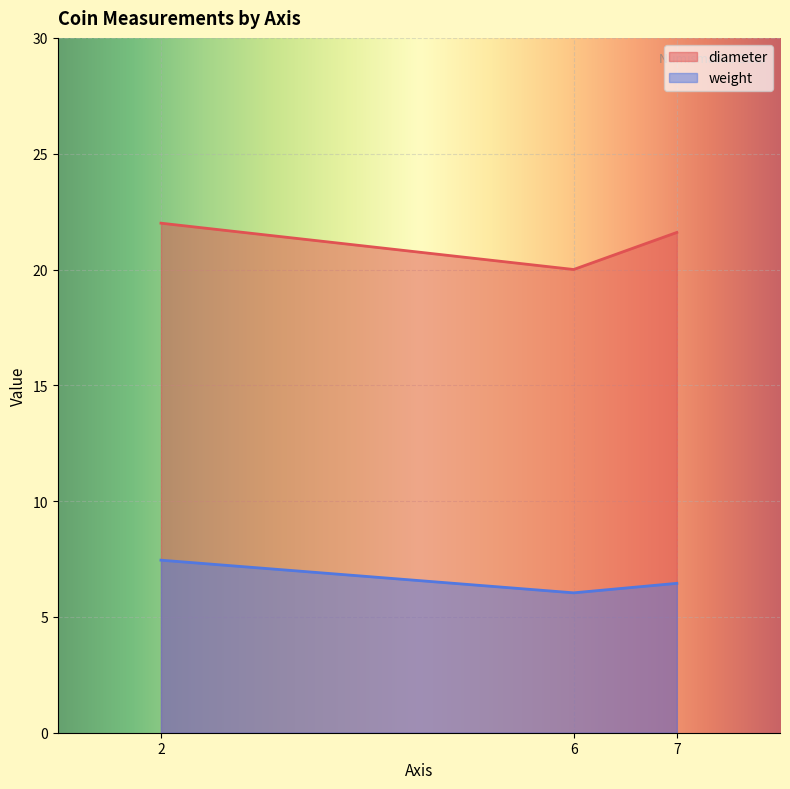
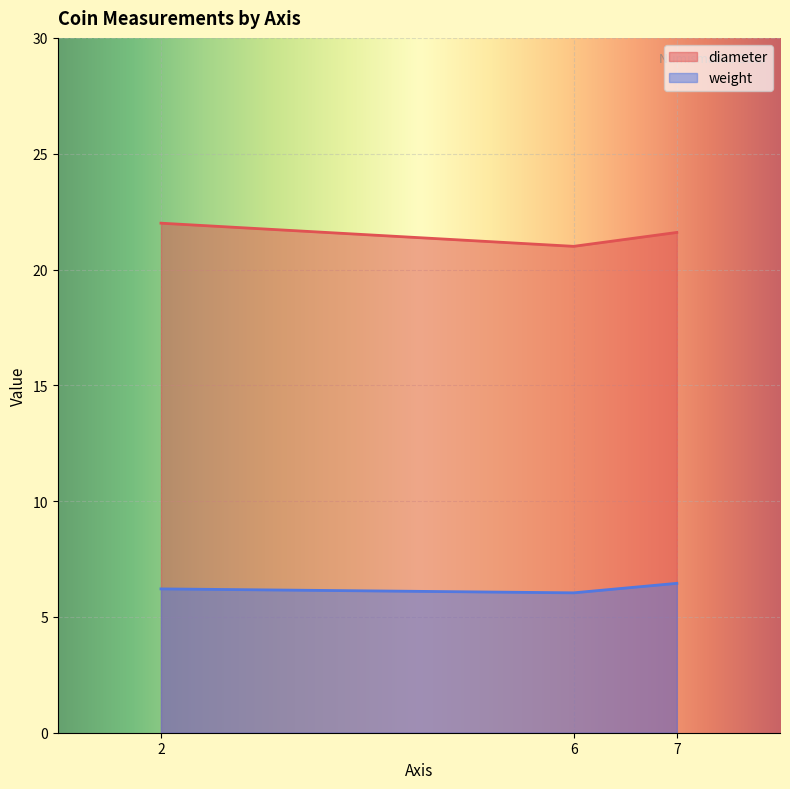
weight, 2: 7.5 -> 6.2
diameter, 6: 20 -> 21
